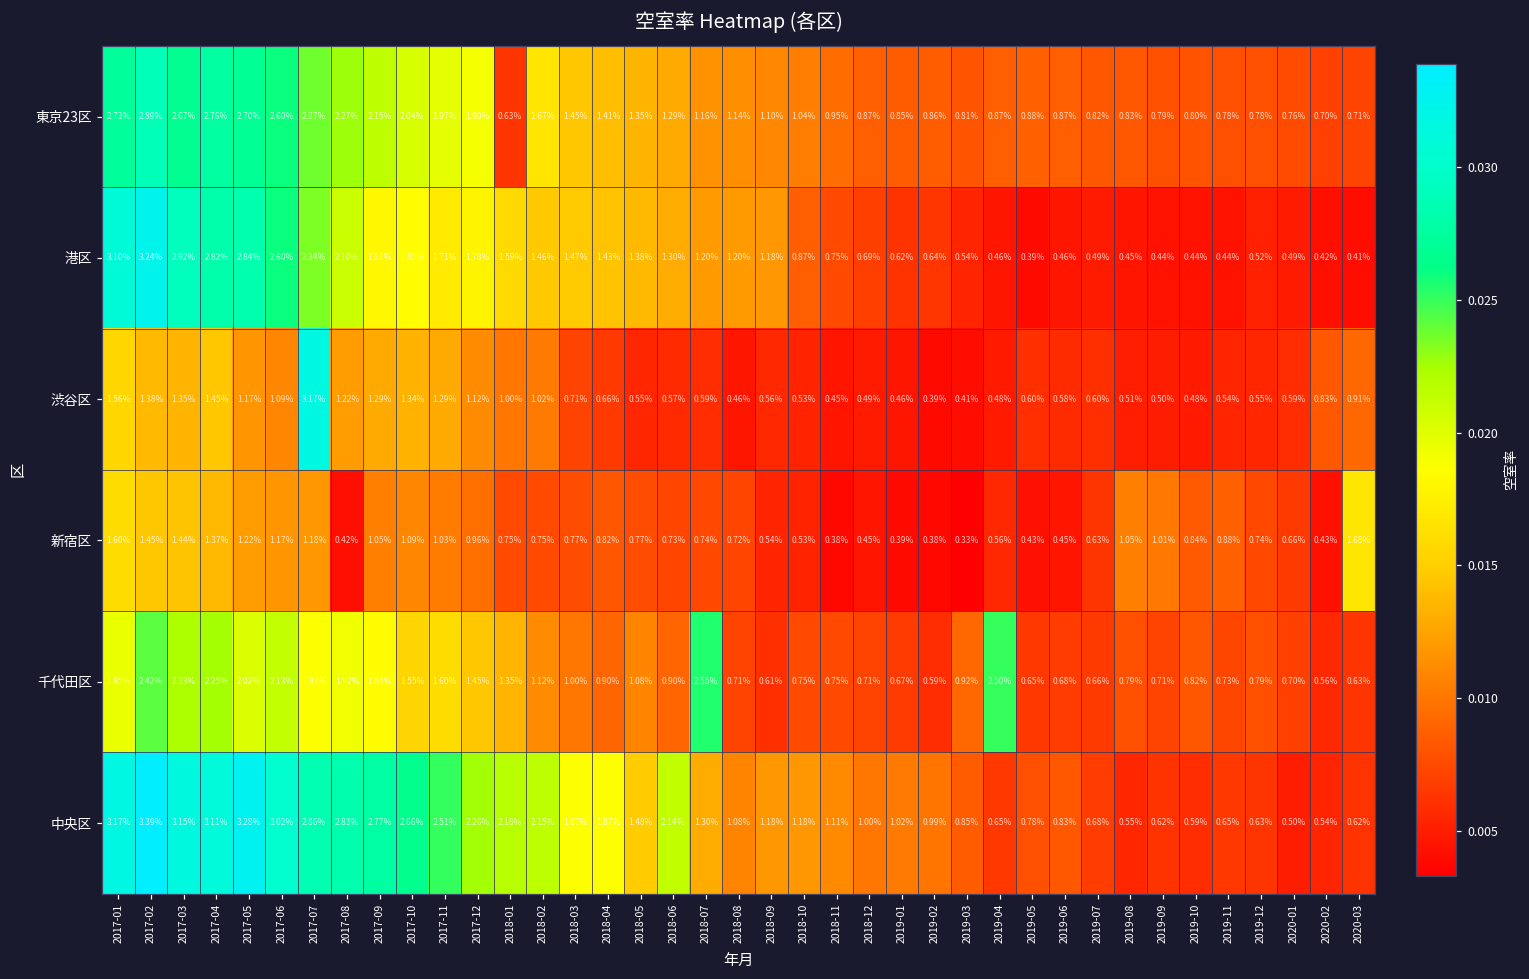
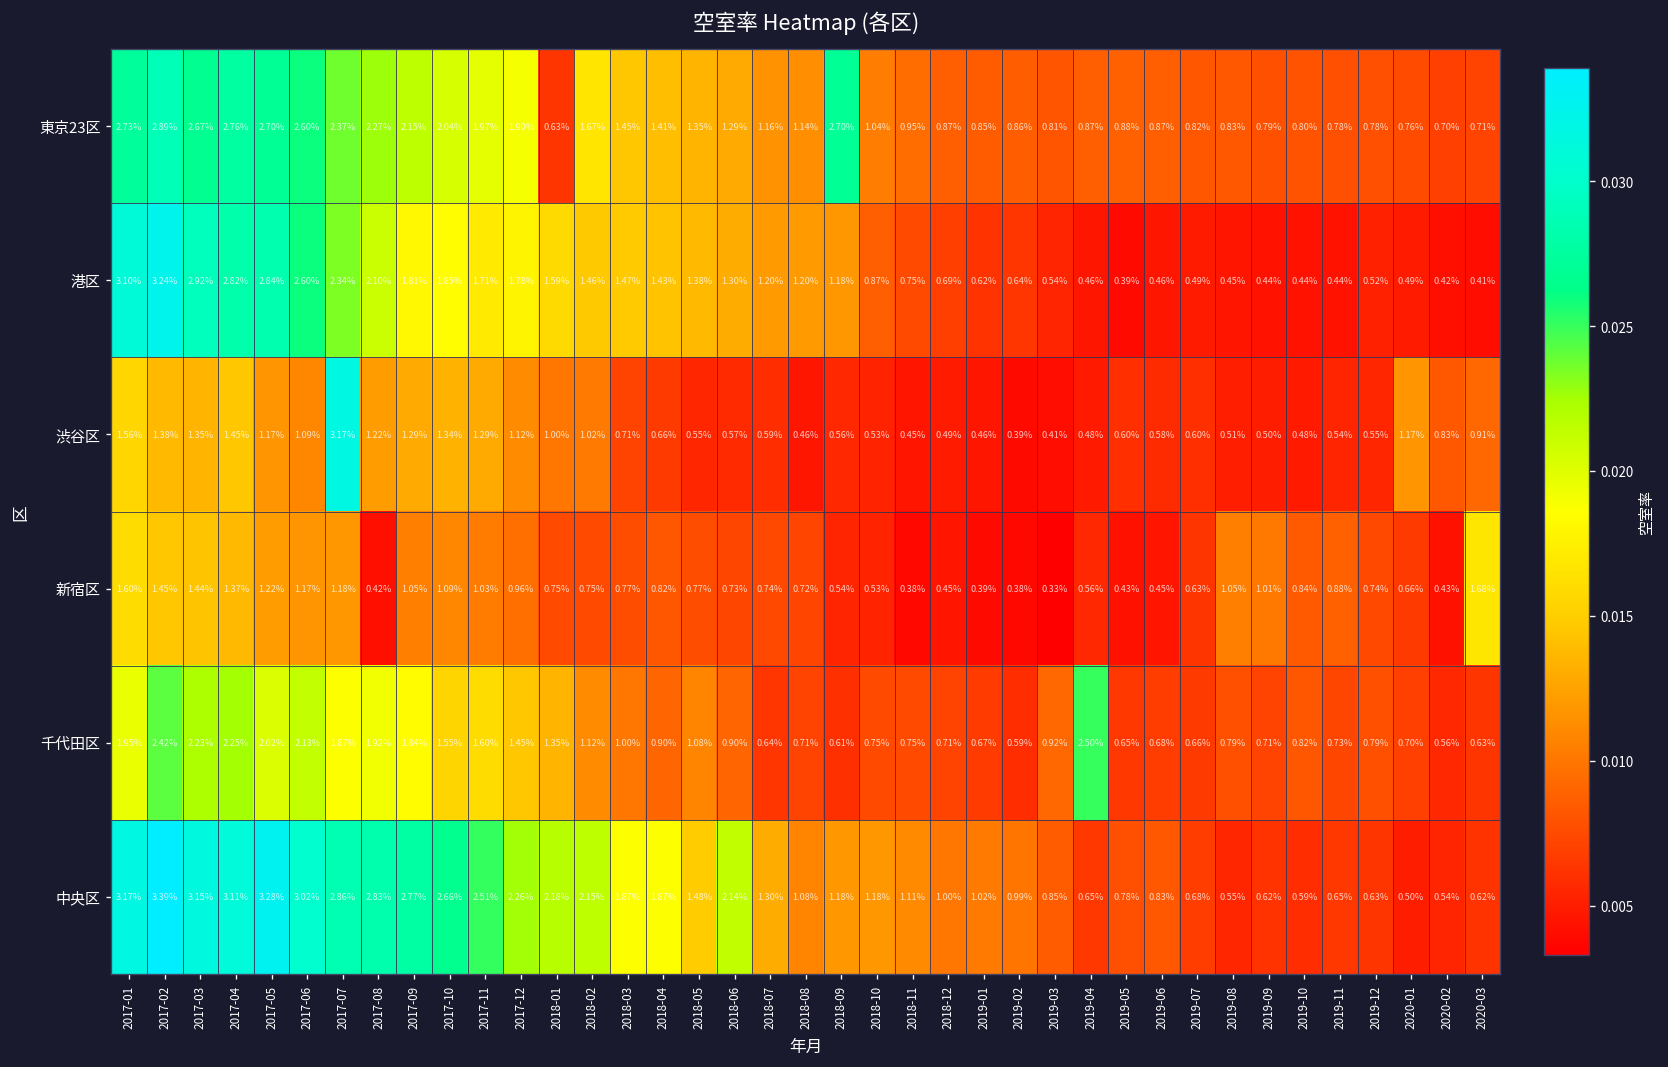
東京23区, 2018-09: 1.10% -> 2.70%
渋谷区, 2020-01: 0.59% -> 1.17%
千代田区, 2018-07: 2.55% -> 0.64%
